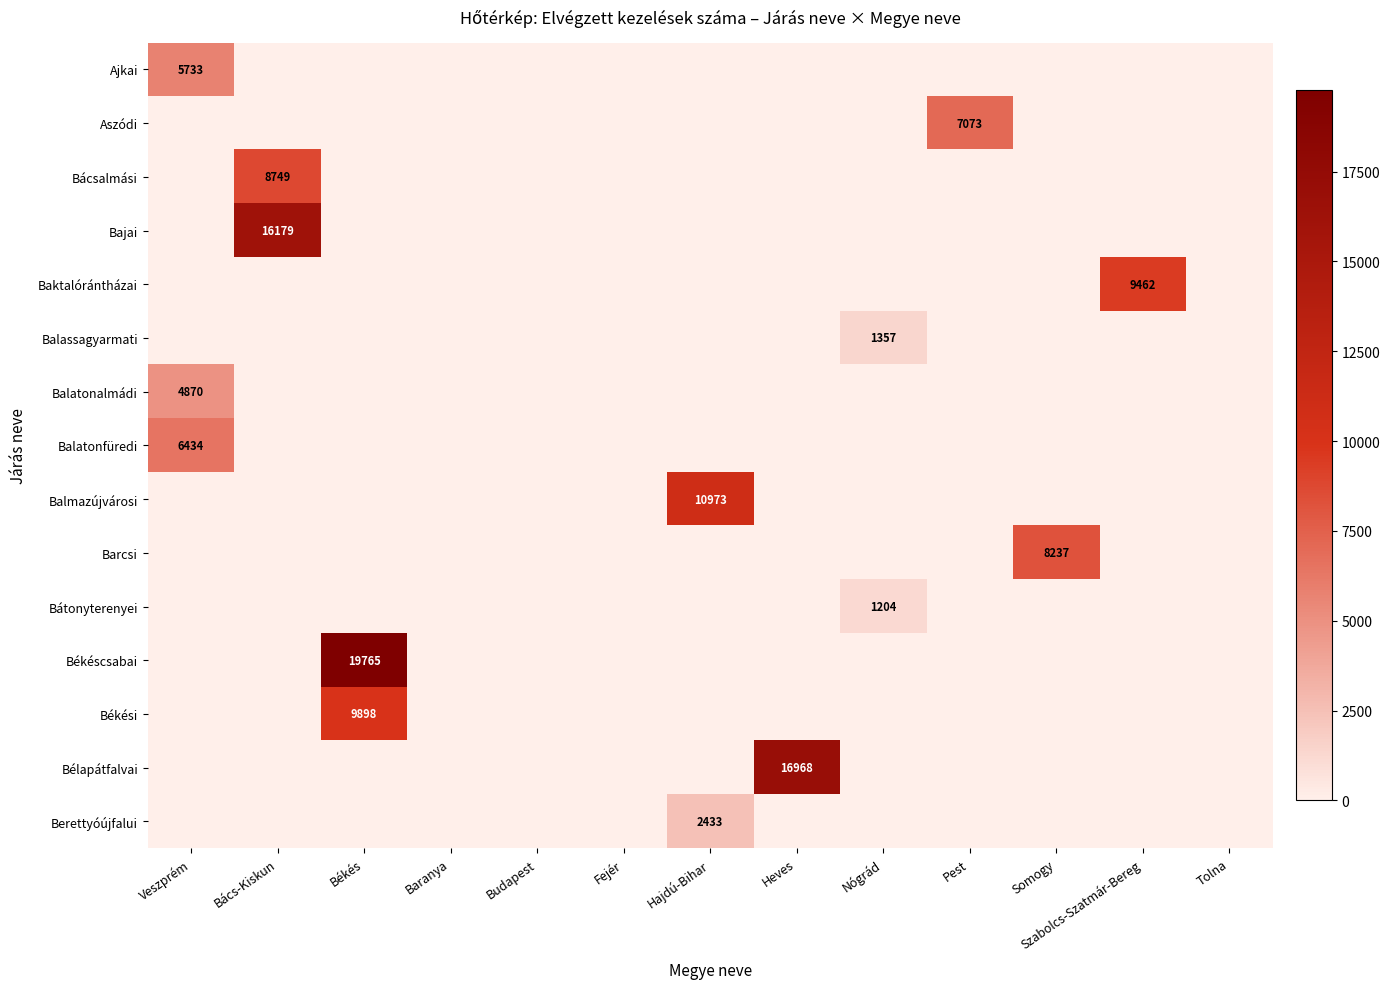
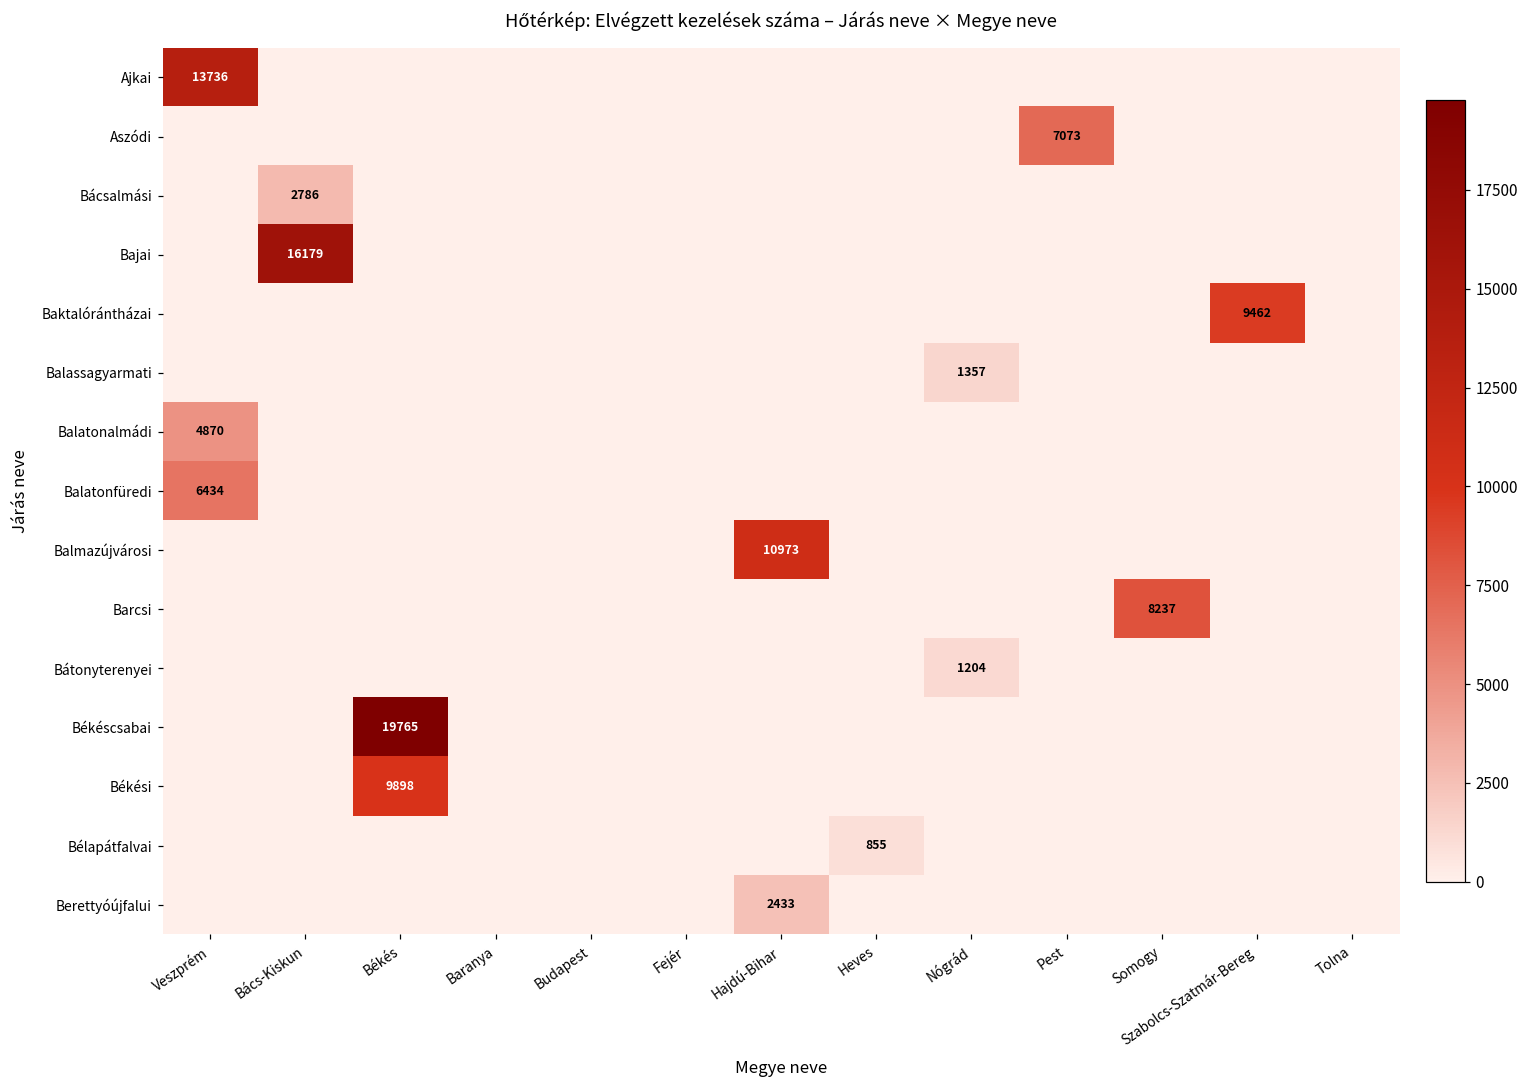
Ajkai, Veszprém: 5733 -> 13736
Bácsalmási, Bács-Kiskun: 8749 -> 2786
Bélapátfalvai, Heves: 16968 -> 855
